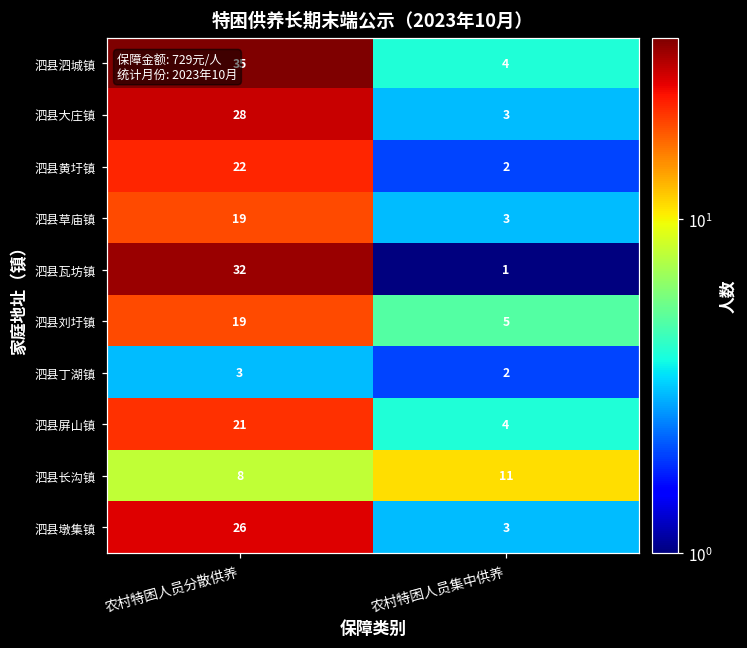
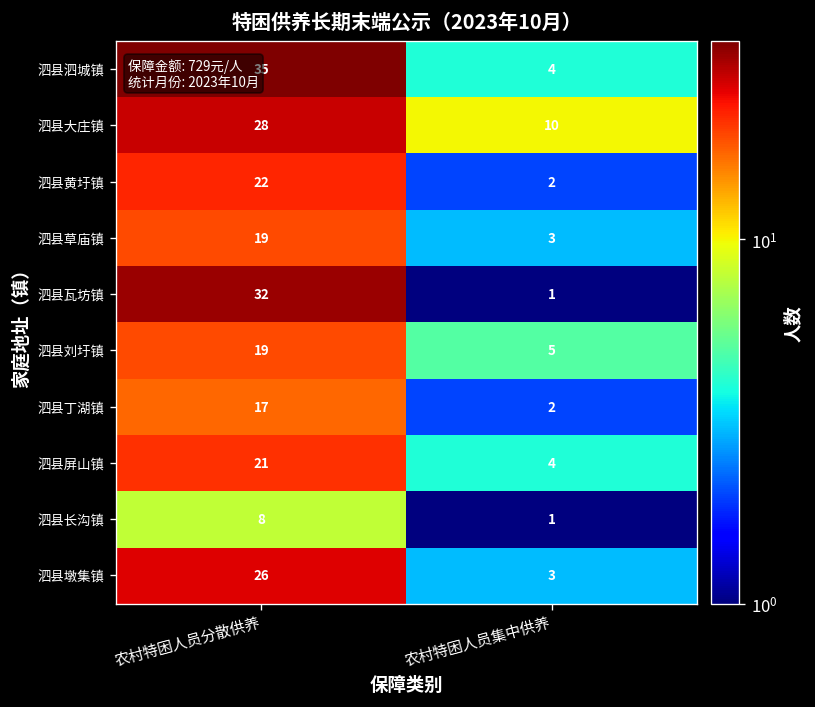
泗县大庄镇, 农村特困人员集中供养: 3 -> 10
泗县丁湖镇, 农村特困人员分散供养: 3 -> 17
泗县长沟镇, 农村特困人员集中供养: 11 -> 1
